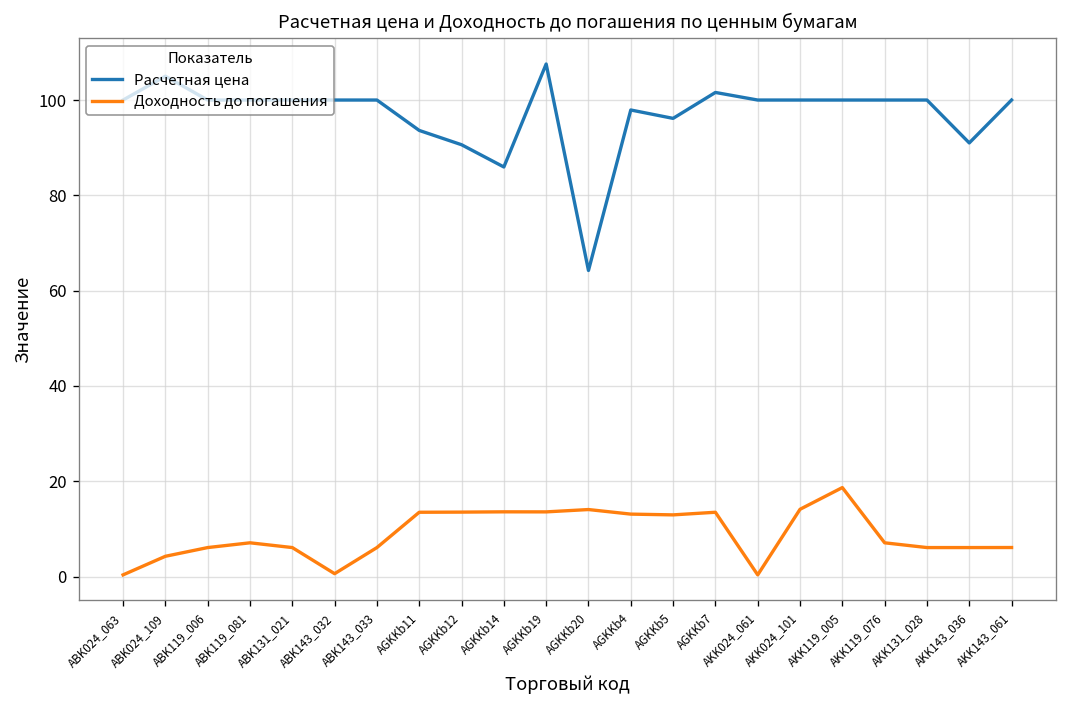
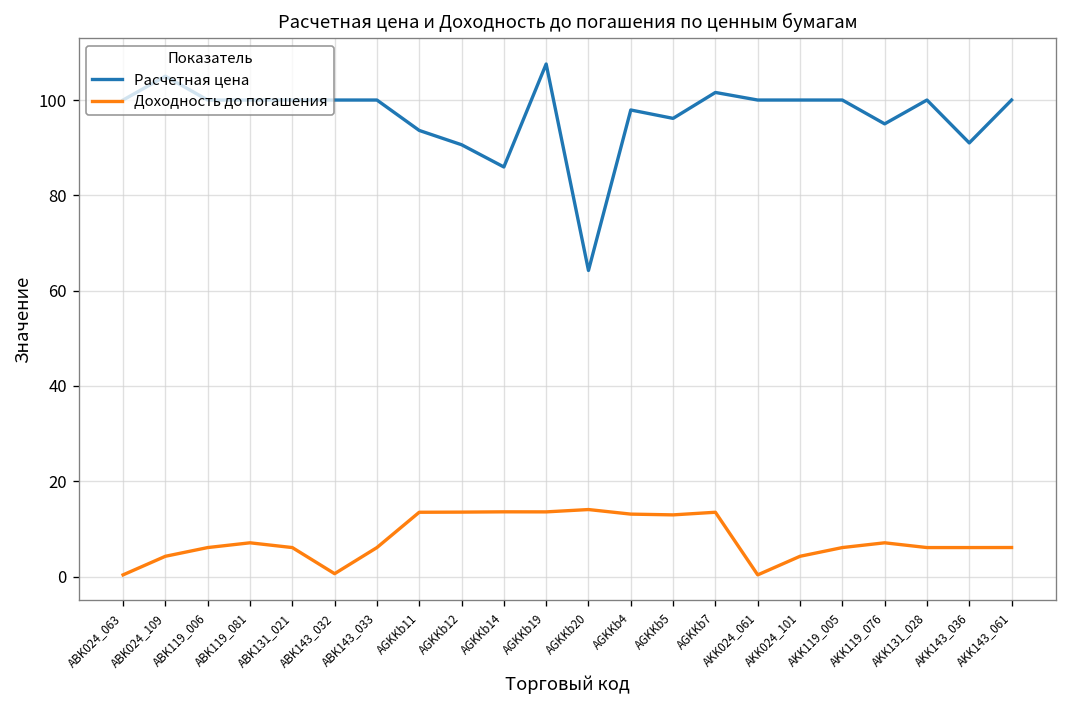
Доходность до погашения, AKK024_101: 14 -> 4
Доходность до погашения, AKK119_005: 19 -> 6
Расчетная цена, AKK119_076: 100 -> 95
